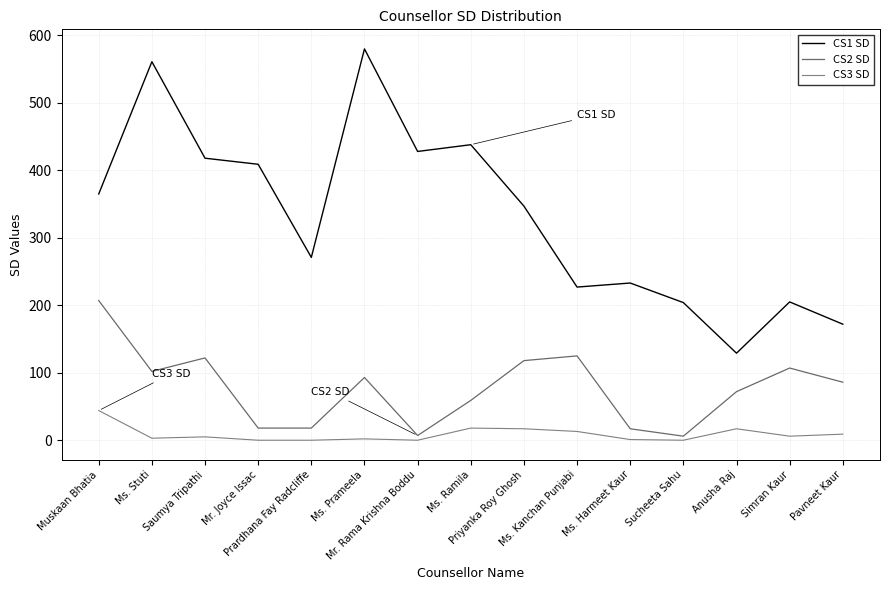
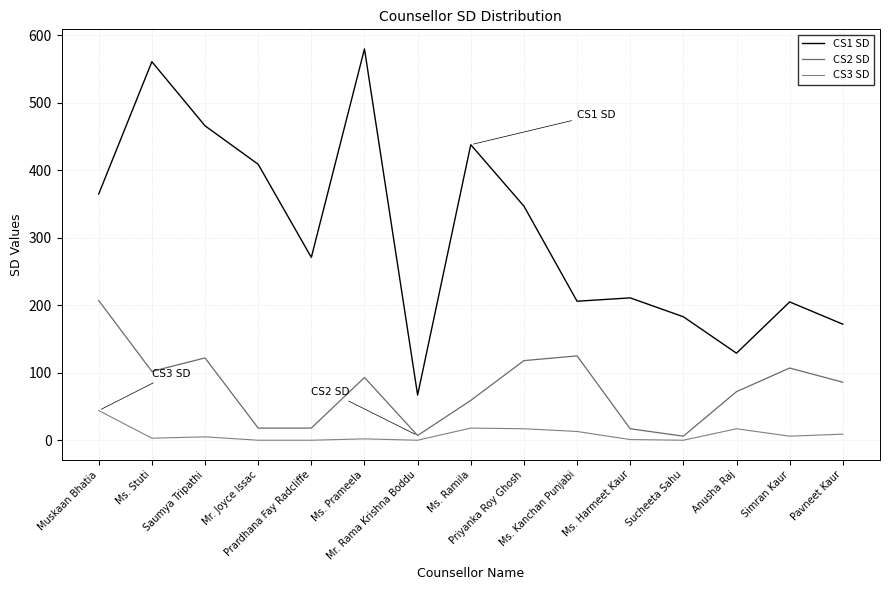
CS1 SD, Saumya Tripathi: 420 -> 470
CS1 SD, Mr. Rama Krishna Boddu: 430 -> 70
CS1 SD, Ms. Kanchan Punjabi: 230 -> 210
CS1 SD, Ms. Harmeet Kaur: 230 -> 210
CS1 SD, Sucheeta Sahu: 200 -> 180
